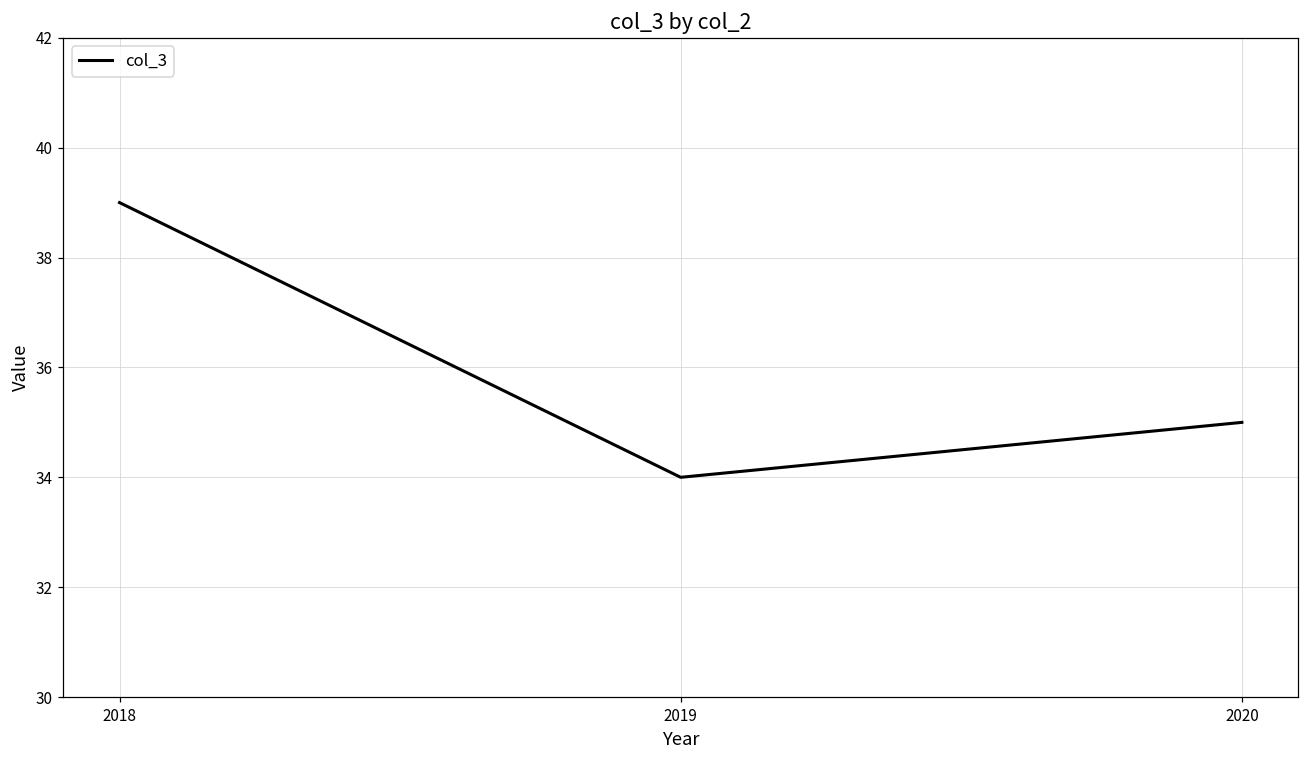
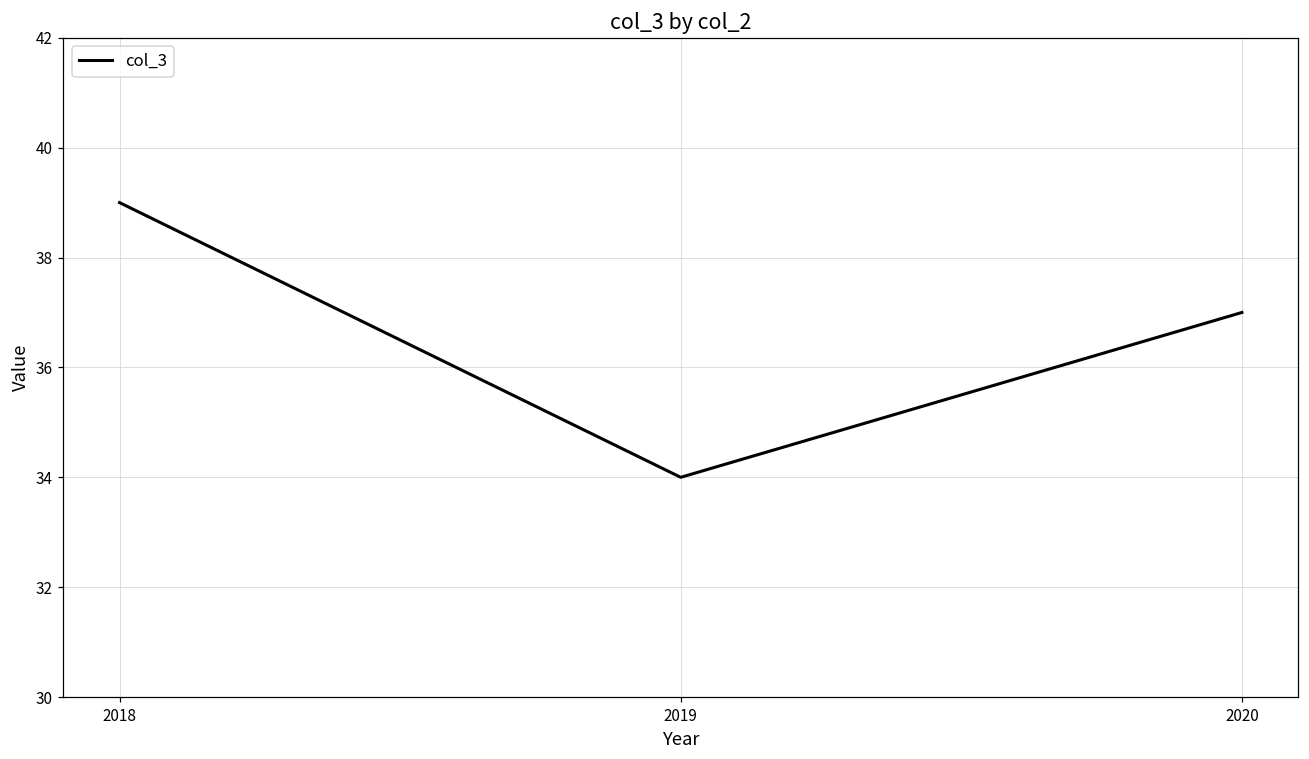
2020: 35 -> 37
